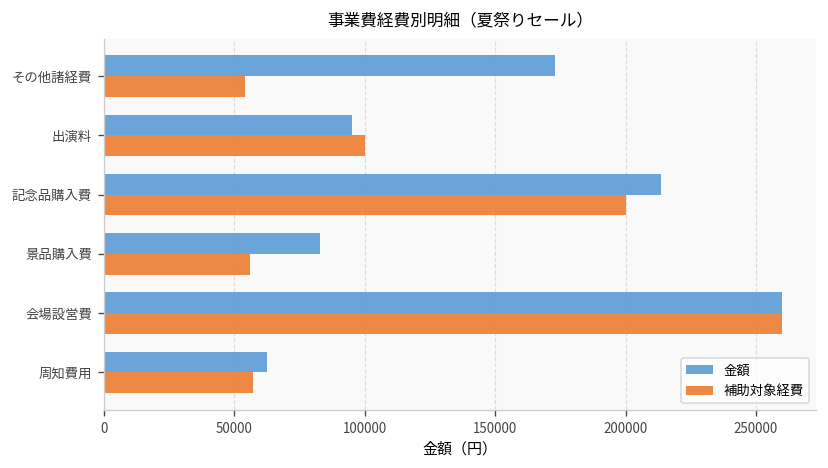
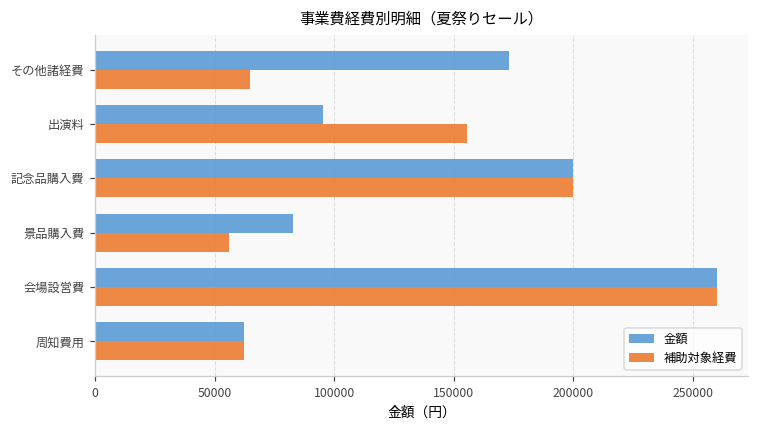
補助対象経費, その他諸経費: 54000 -> 65000
補助対象経費, 出演料: 100000 -> 155000
金額, 記念品購入費: 214000 -> 200000
補助対象経費, 周知費用: 57000 -> 62000
